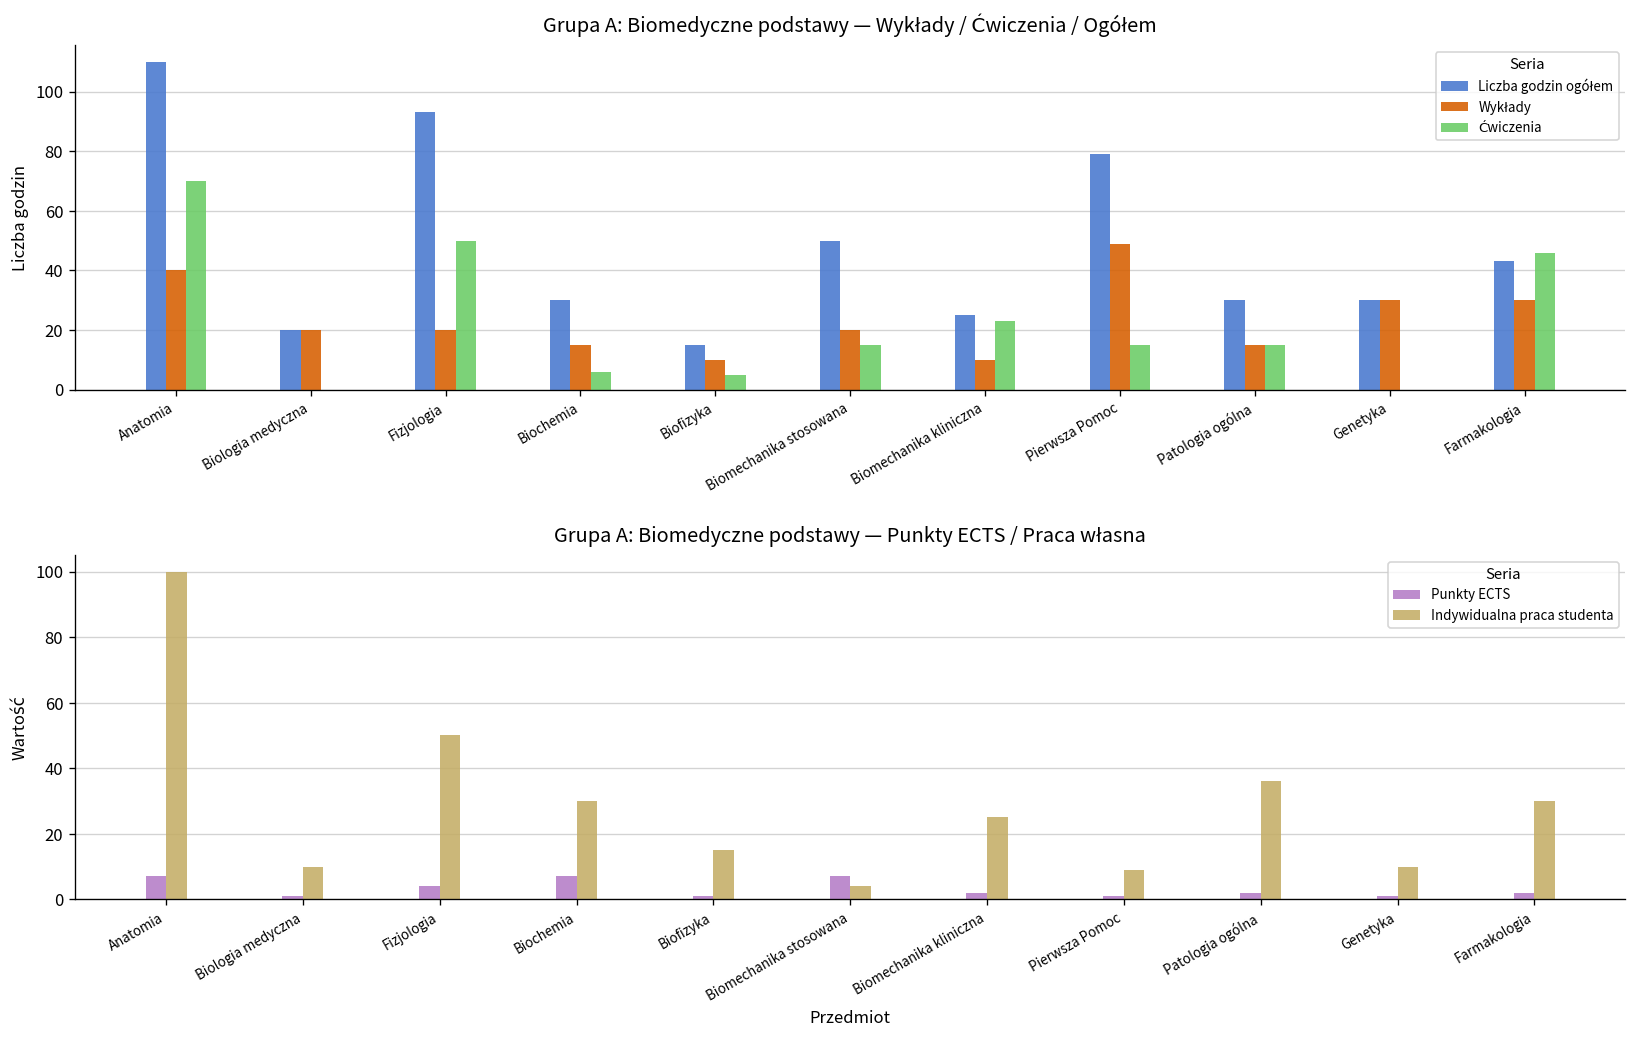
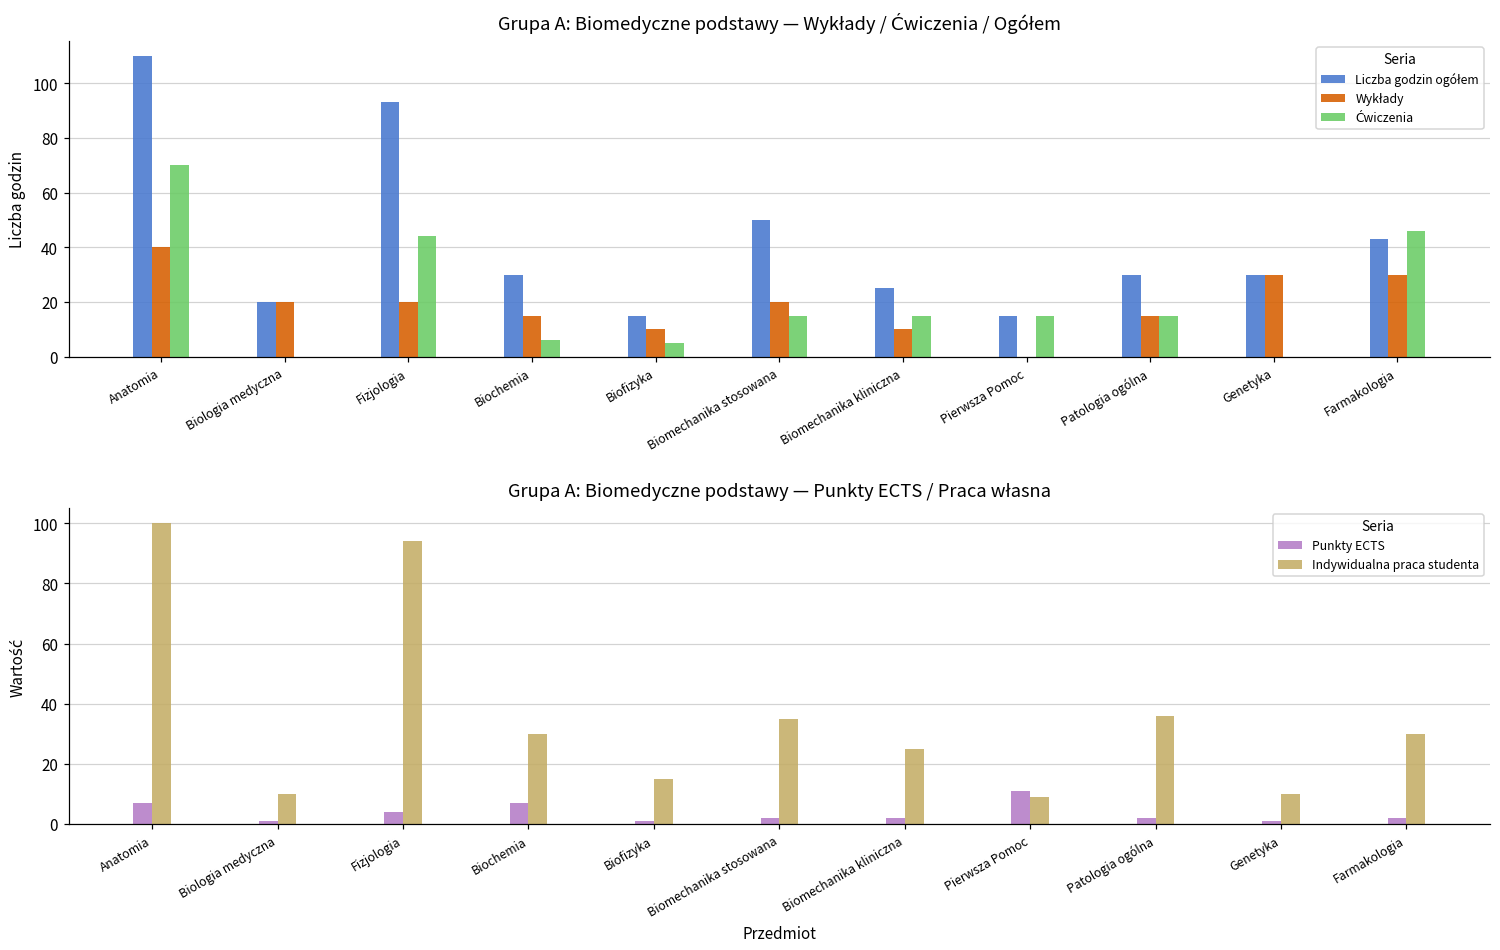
Grupa A: Biomedyczne podstawy — Wykłady / Ćwiczenia / Ogółem, Ćwiczenia, Fizjologia: 50 -> 44
Grupa A: Biomedyczne podstawy — Wykłady / Ćwiczenia / Ogółem, Ćwiczenia, Biomechanika kliniczna: 23 -> 15
Grupa A: Biomedyczne podstawy — Wykłady / Ćwiczenia / Ogółem, Liczba godzin ogółem, Pierwsza Pomoc: 79 -> 15
Grupa A: Biomedyczne podstawy — Wykłady / Ćwiczenia / Ogółem, Wykłady, Pierwsza Pomoc: 49 -> 0
Grupa A: Biomedyczne podstawy — Punkty ECTS / Praca własna, Indywidualna praca studenta, Fizjologia: 50 -> 94
Grupa A: Biomedyczne podstawy — Punkty ECTS / Praca własna, Punkty ECTS, Biomechanika stosowana: 7 -> 2
Grupa A: Biomedyczne podstawy — Punkty ECTS / Praca własna, Indywidualna praca studenta, Biomechanika stosowana: 4 -> 35
Grupa A: Biomedyczne podstawy — Punkty ECTS / Praca własna, Punkty ECTS, Pierwsza Pomoc: 1 -> 11
